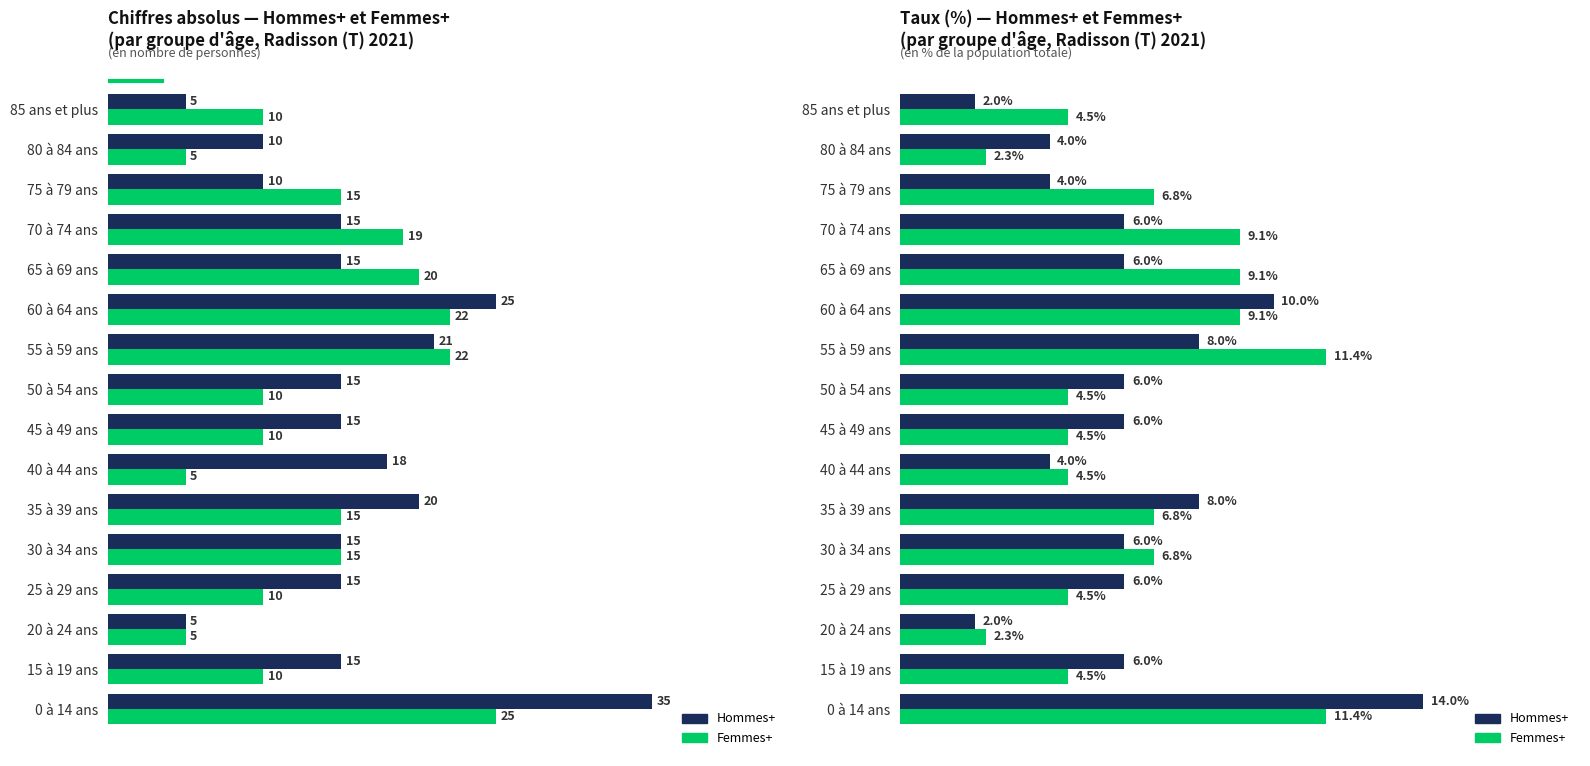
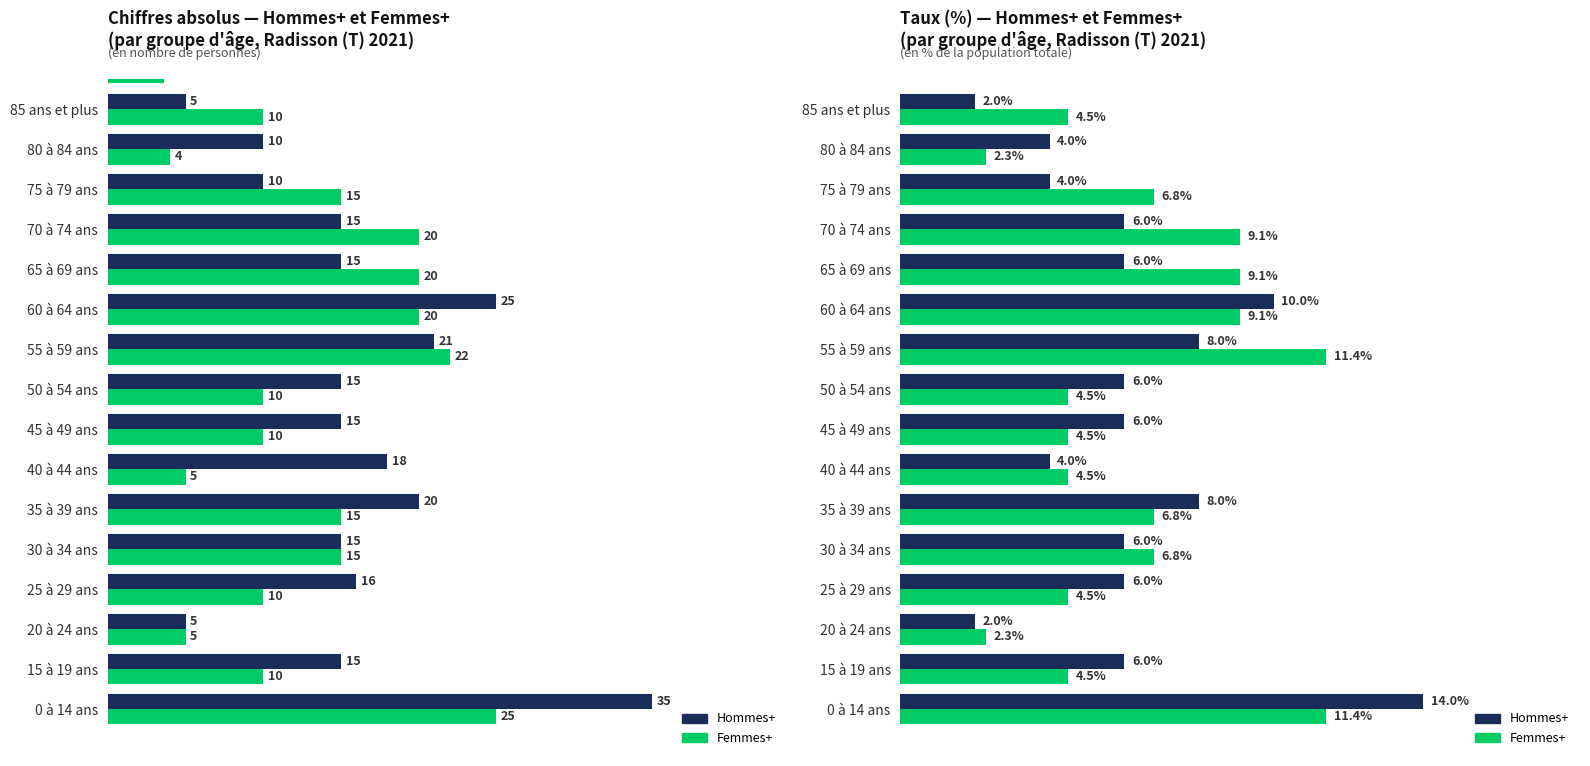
Chiffres absolus — Hommes+ et Femmes+ (par groupe d'âge, Radisson (T) 2021), Femmes+, 80 à 84 ans: 5 -> 4
Chiffres absolus — Hommes+ et Femmes+ (par groupe d'âge, Radisson (T) 2021), Femmes+, 70 à 74 ans: 19 -> 20
Chiffres absolus — Hommes+ et Femmes+ (par groupe d'âge, Radisson (T) 2021), Femmes+, 60 à 64 ans: 22 -> 20
Chiffres absolus — Hommes+ et Femmes+ (par groupe d'âge, Radisson (T) 2021), Hommes+, 25 à 29 ans: 15 -> 16
